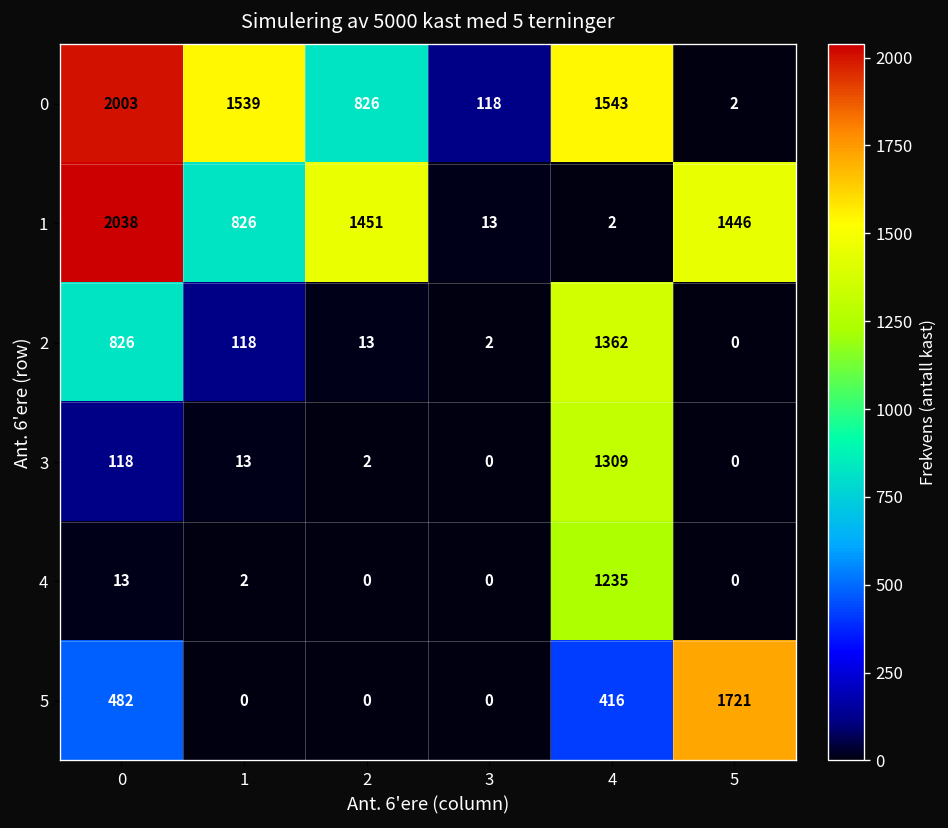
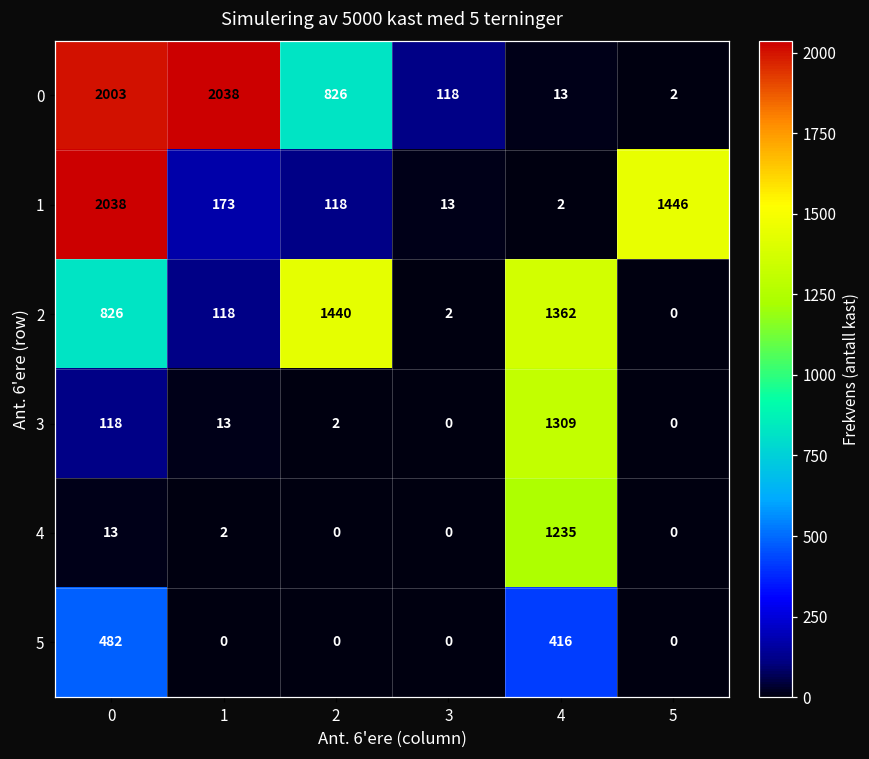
0, 1: 1539 -> 2038
0, 4: 1543 -> 13
1, 1: 826 -> 173
1, 2: 1451 -> 118
2, 2: 13 -> 1440
5, 5: 1721 -> 0
